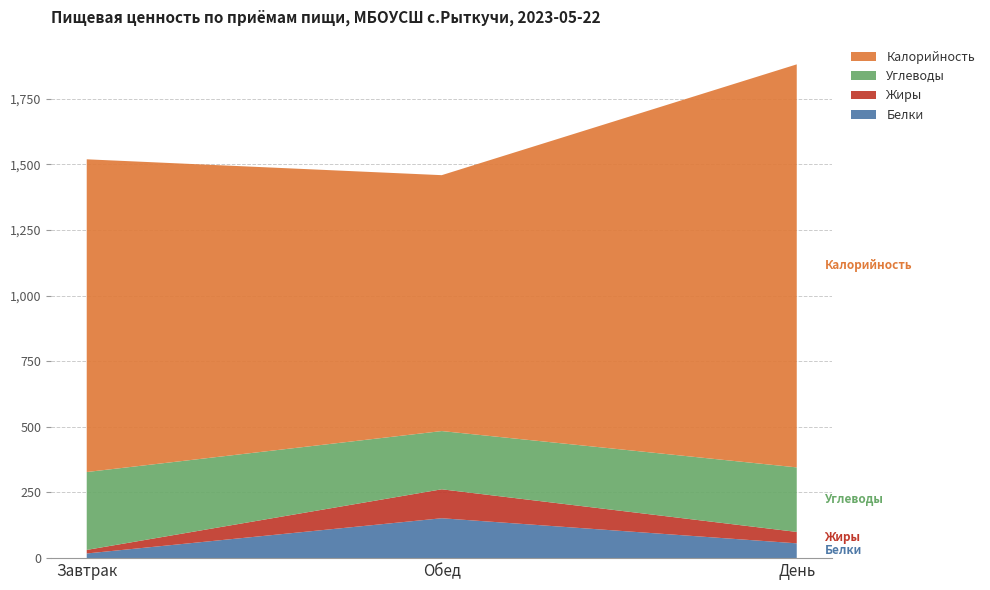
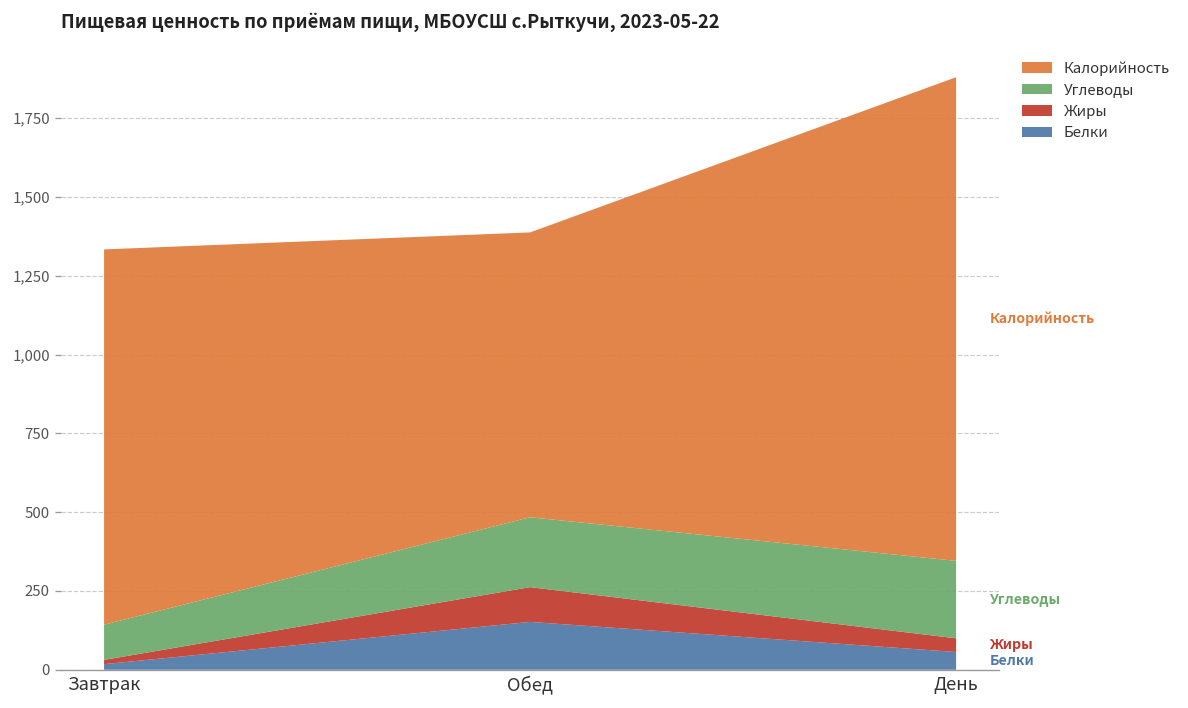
Углеводы, Завтрак: 300 -> 110
Калорийность, Обед: 970 -> 900
